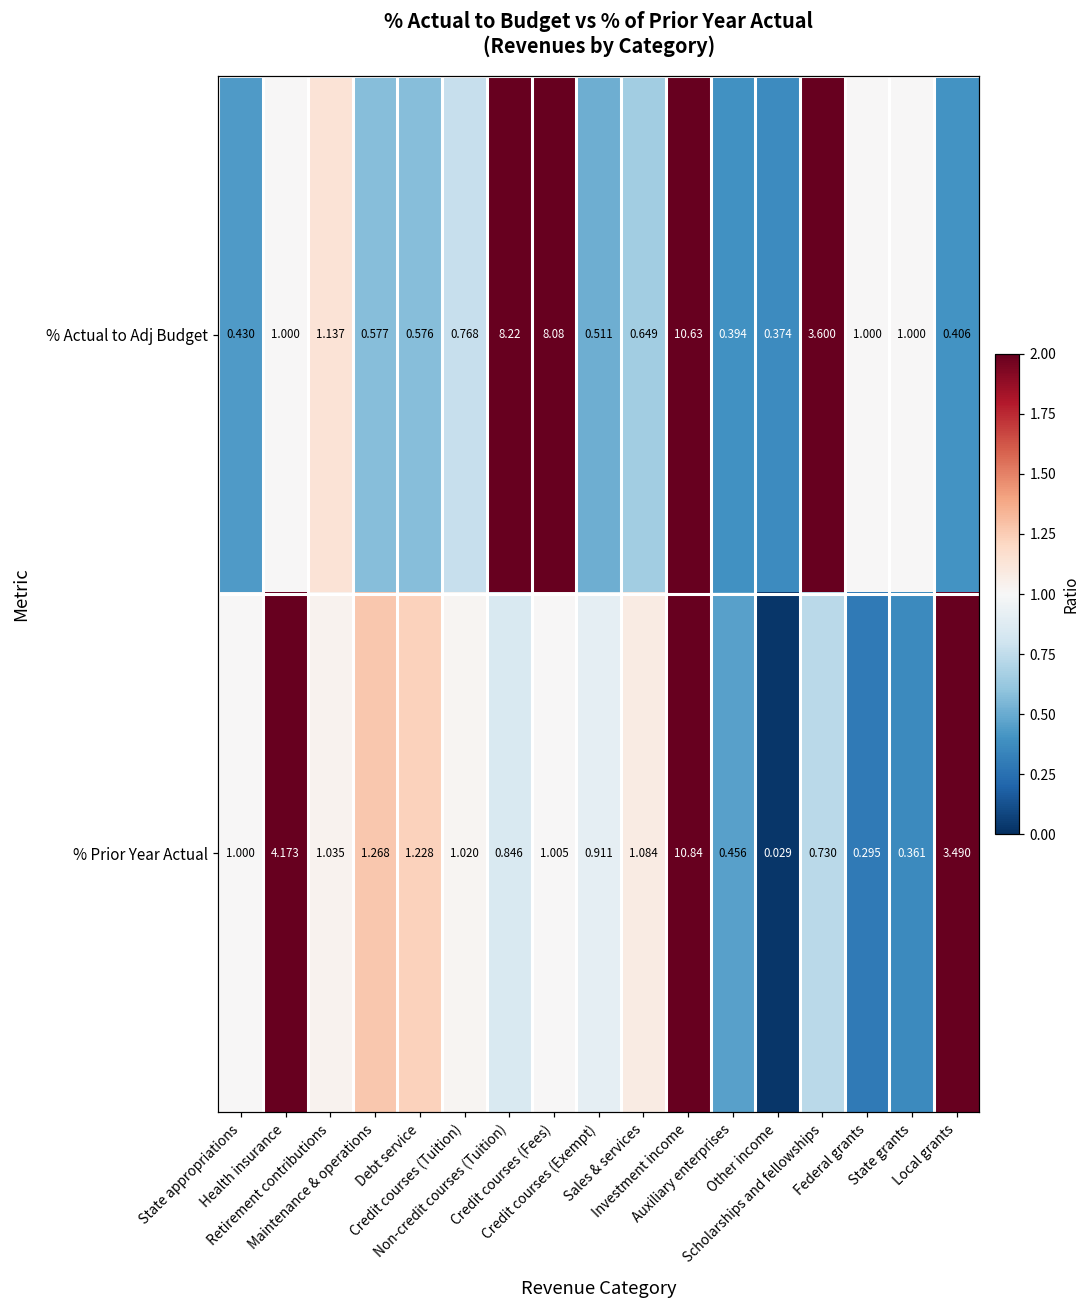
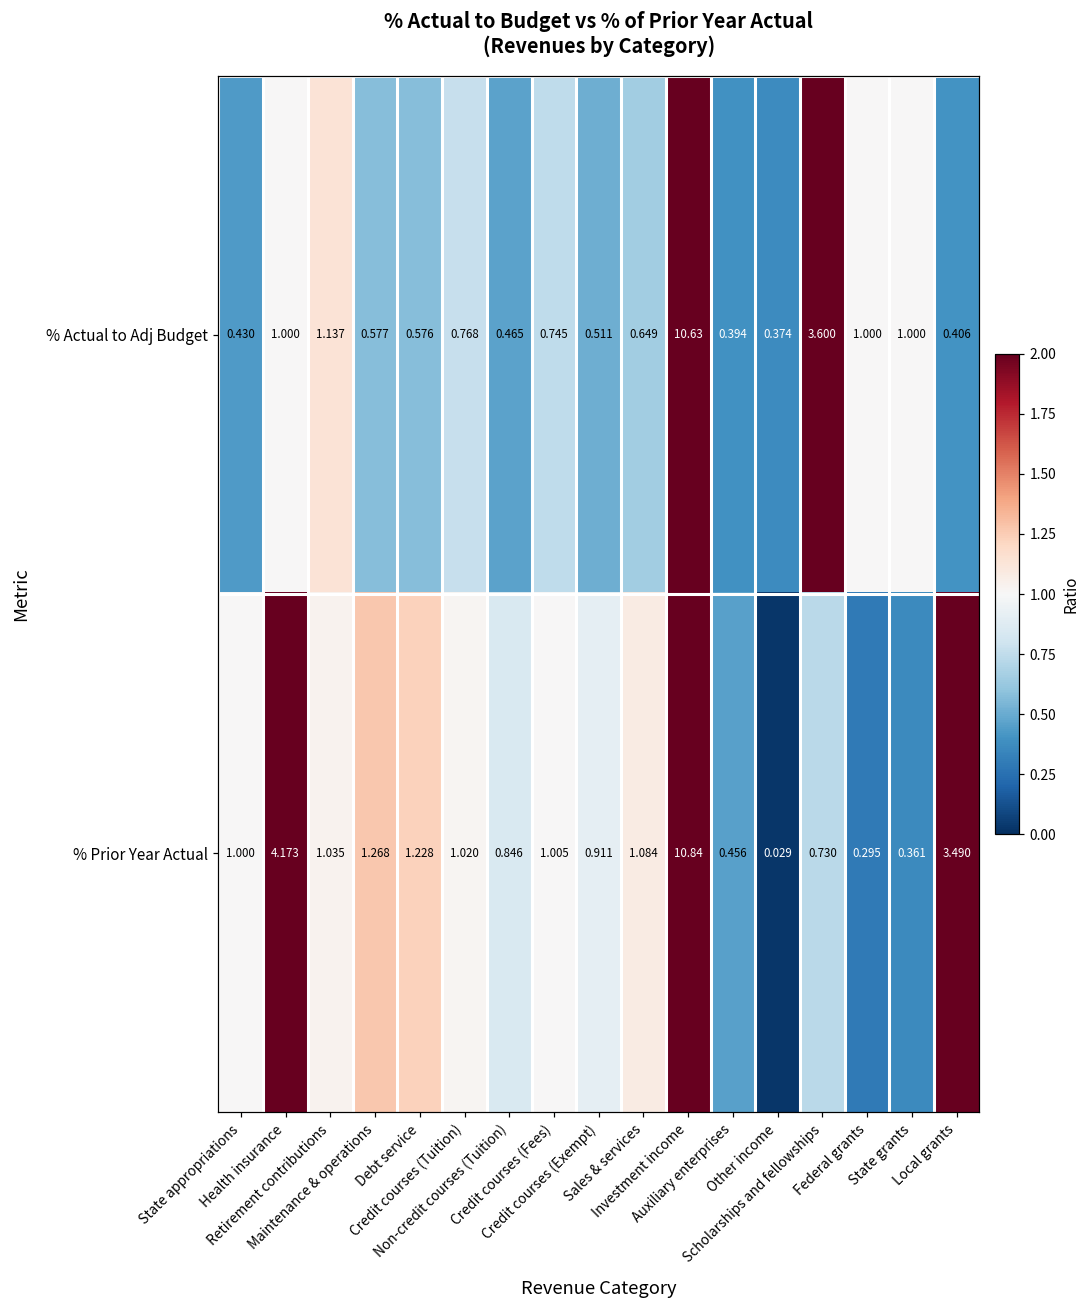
% Actual to Adj Budget, Non-credit courses (Tuition): 8.22 -> 0.465
% Actual to Adj Budget, Credit courses (Fees): 8.08 -> 0.745
